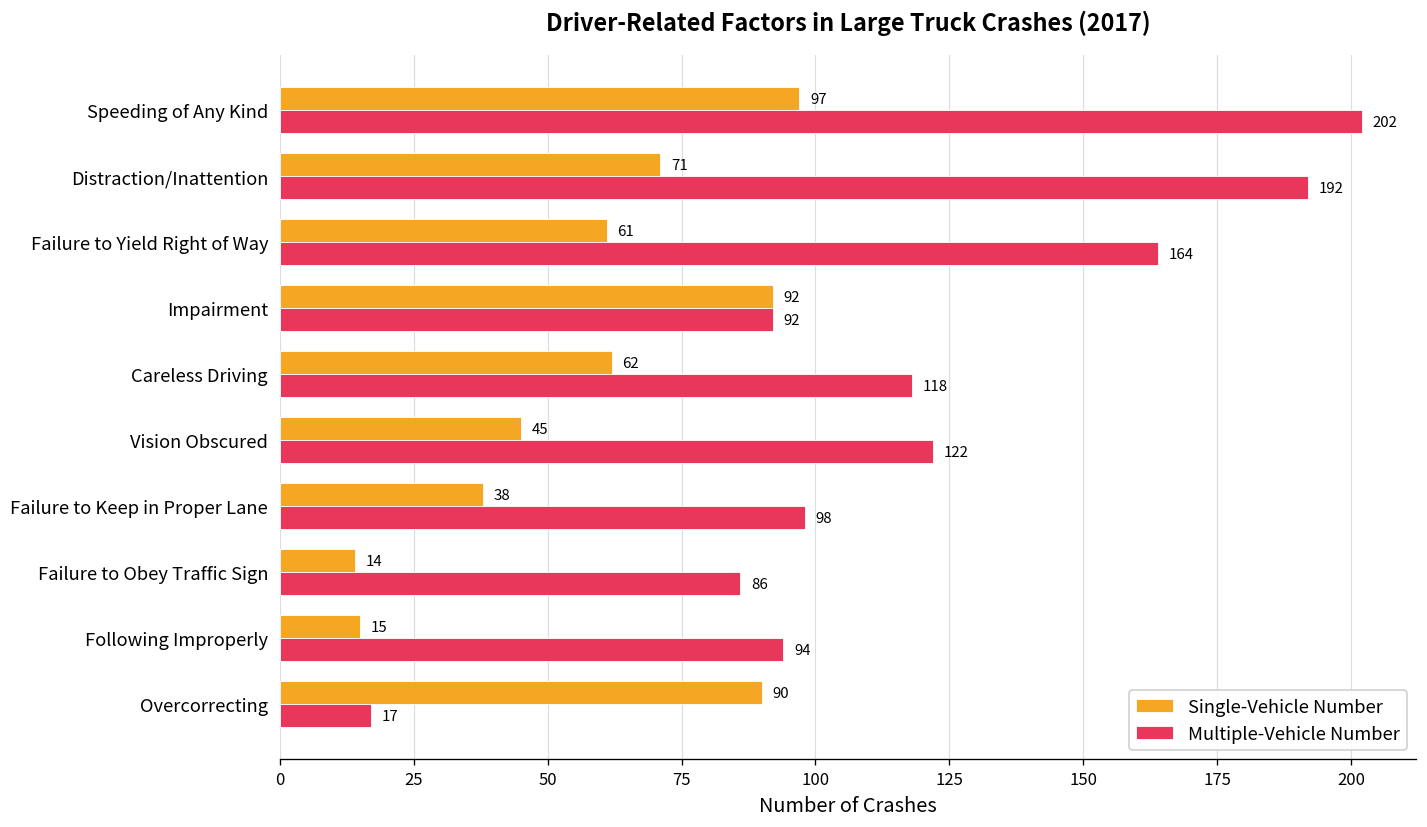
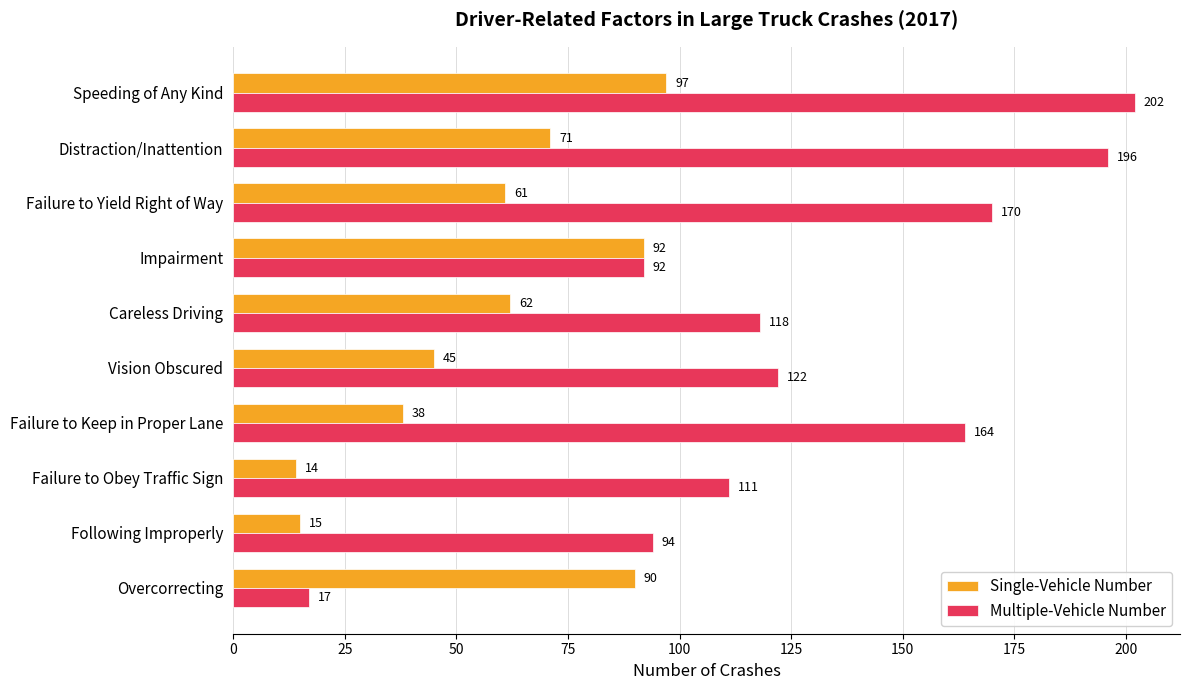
Multiple-Vehicle Number, Distraction/Inattention: 192 -> 196
Multiple-Vehicle Number, Failure to Yield Right of Way: 164 -> 170
Multiple-Vehicle Number, Failure to Keep in Proper Lane: 98 -> 164
Multiple-Vehicle Number, Failure to Obey Traffic Sign: 86 -> 111
